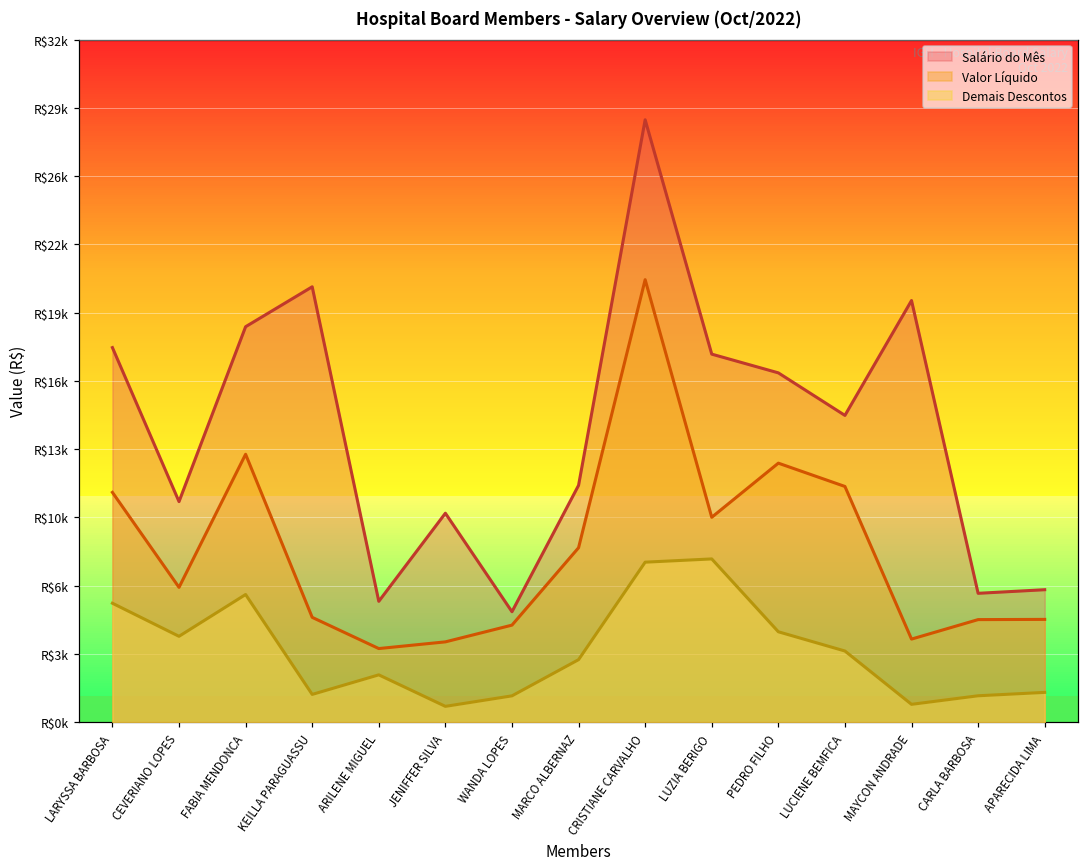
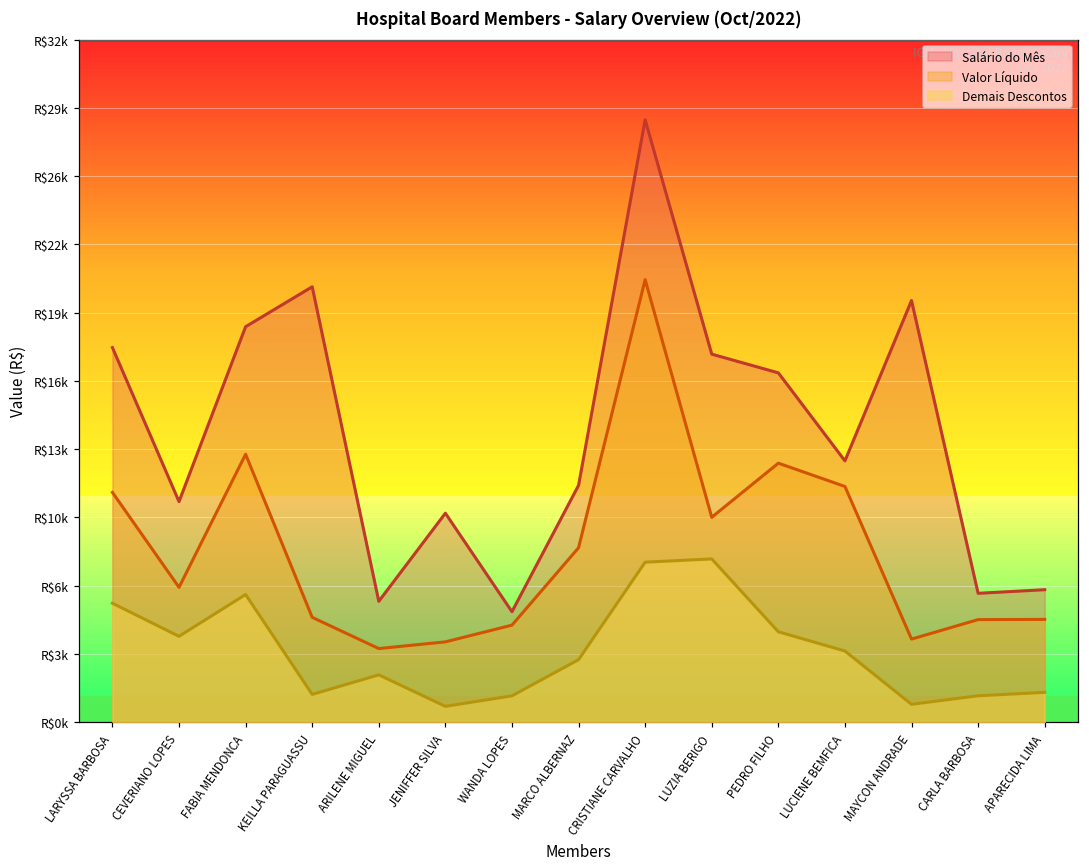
Salário do Mês, LUCIENE BEMFICA: R$14400 -> R$12200
